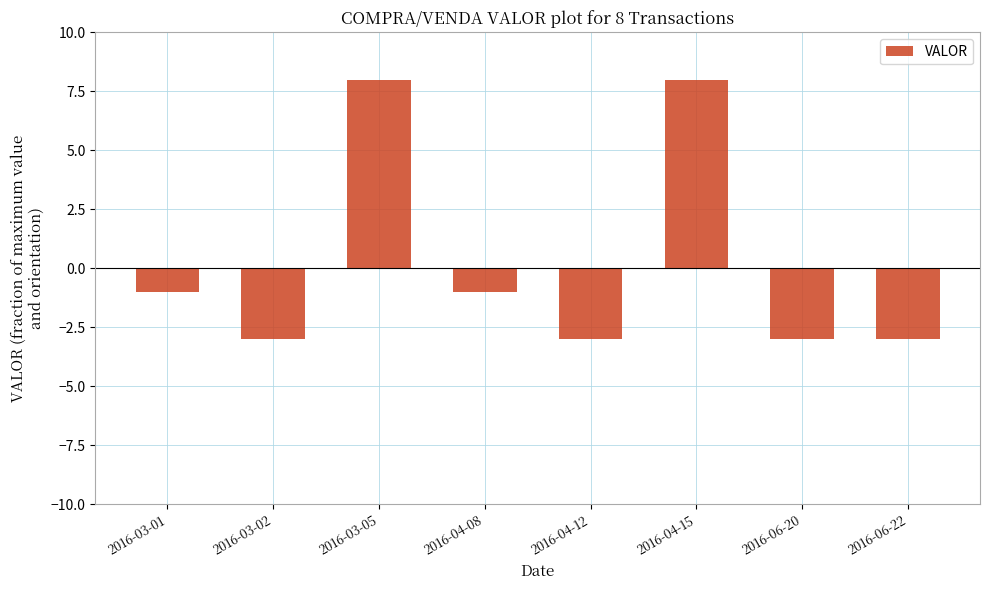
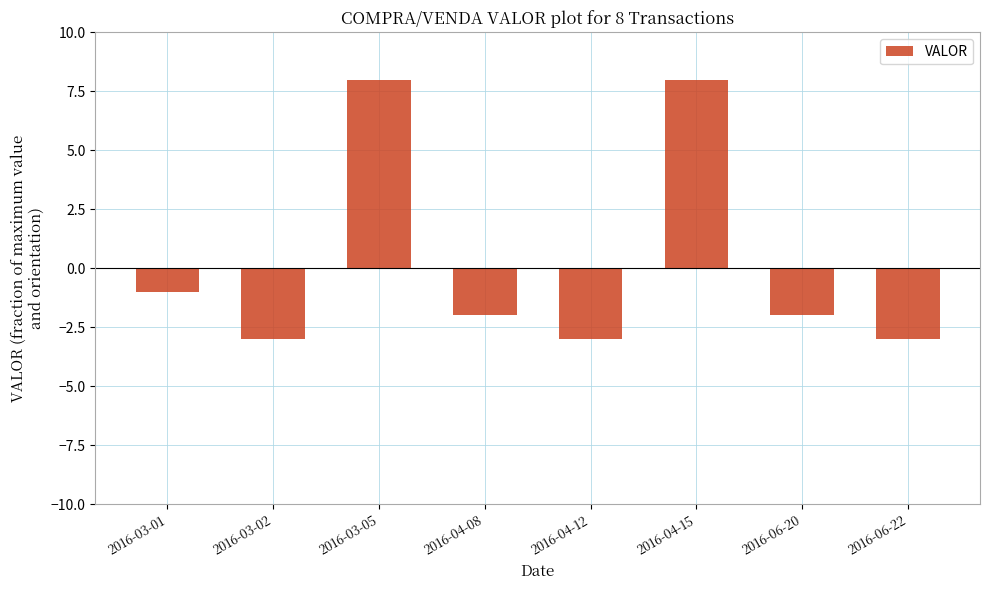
2016-04-08: -1 -> -2
2016-06-20: -3 -> -2
